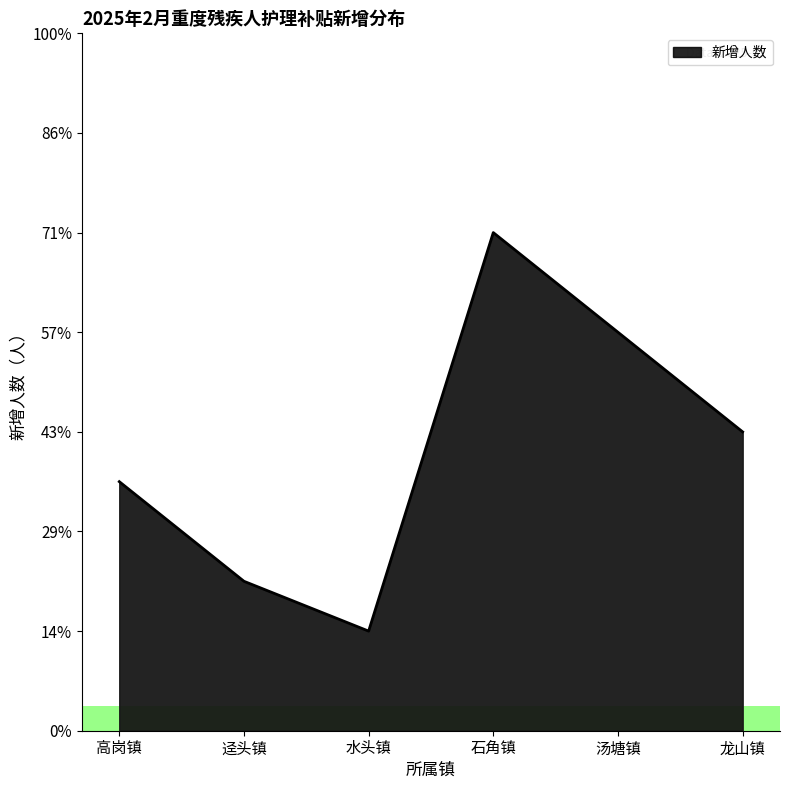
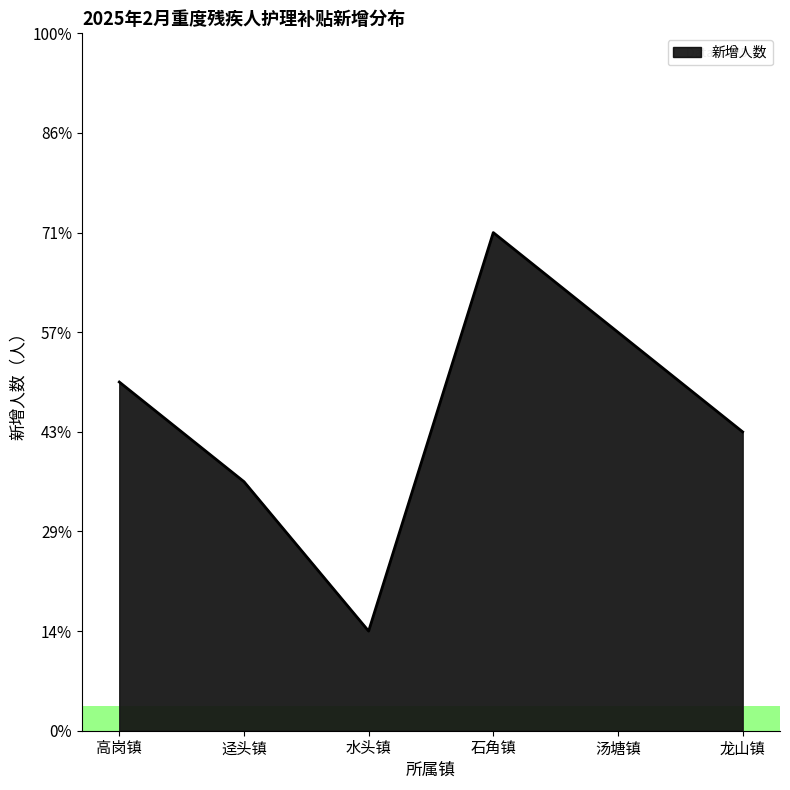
高岗镇: 36% -> 50%
迳头镇: 21% -> 36%
